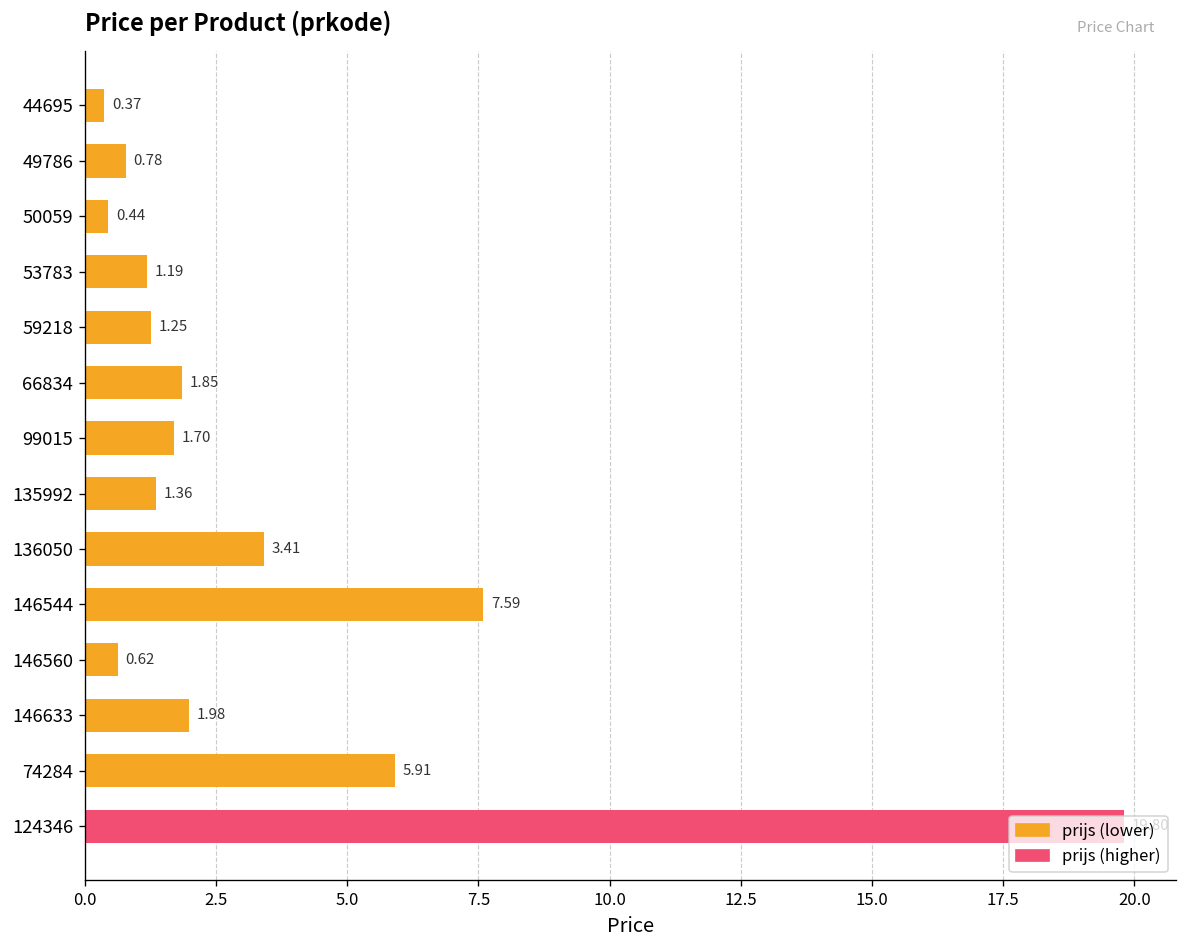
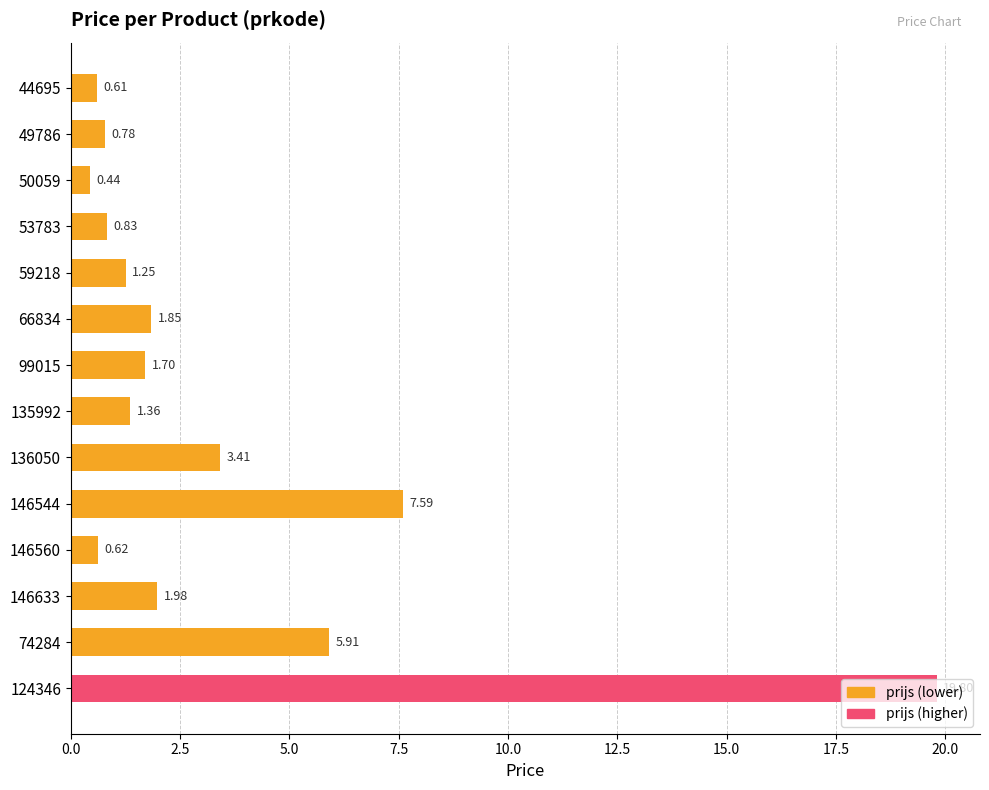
44695: 0.37 -> 0.61
53783: 1.19 -> 0.83
